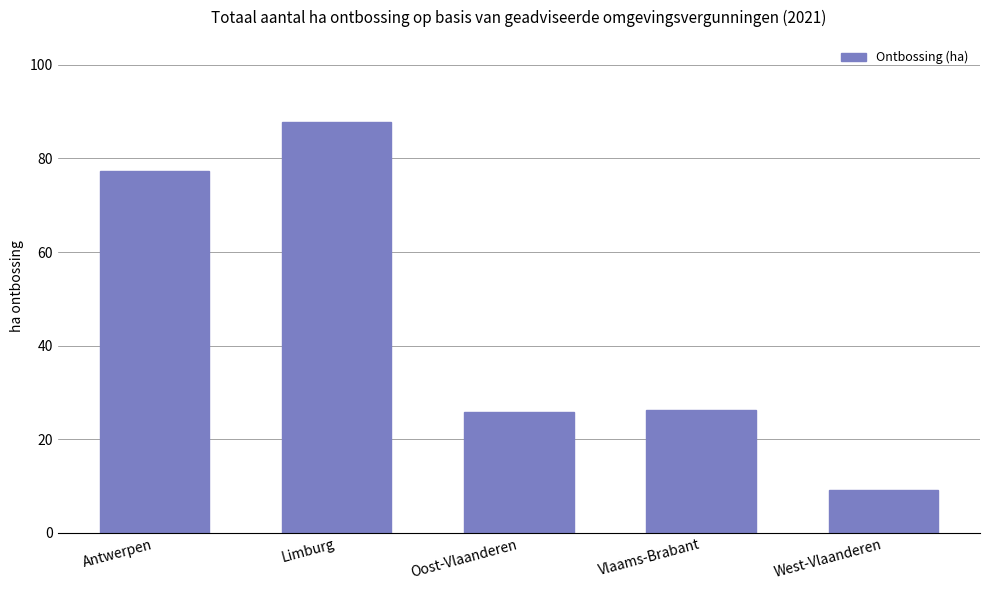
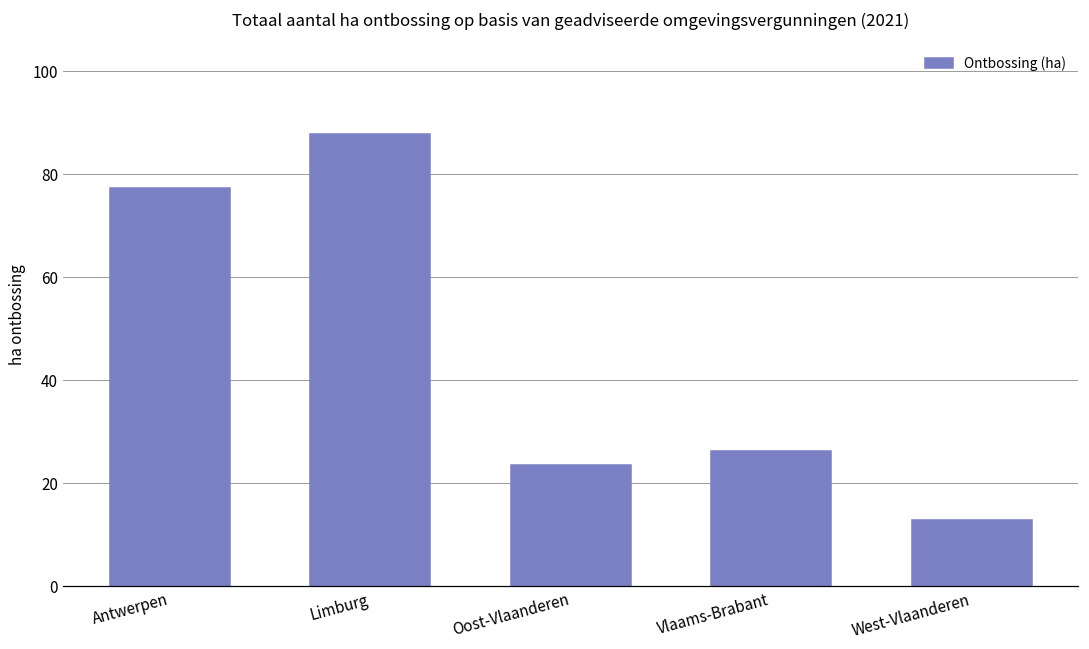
Oost-Vlaanderen: 26 -> 24
West-Vlaanderen: 9 -> 13
